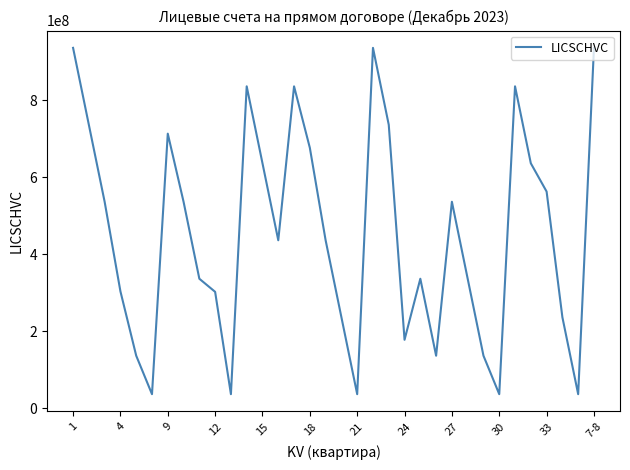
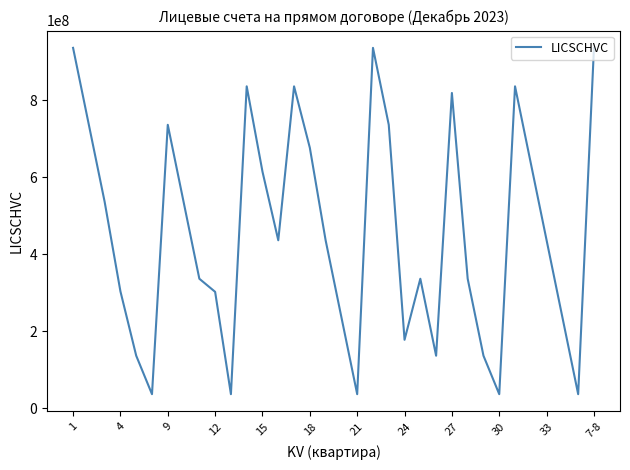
9: 710000000 -> 740000000
15: 640000000 -> 610000000
27: 540000000 -> 820000000
33: 560000000 -> 440000000
